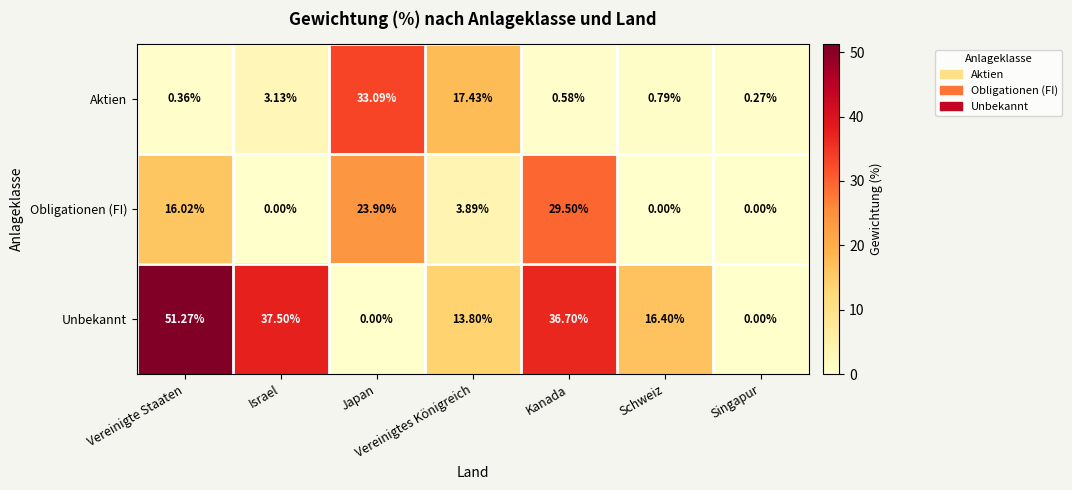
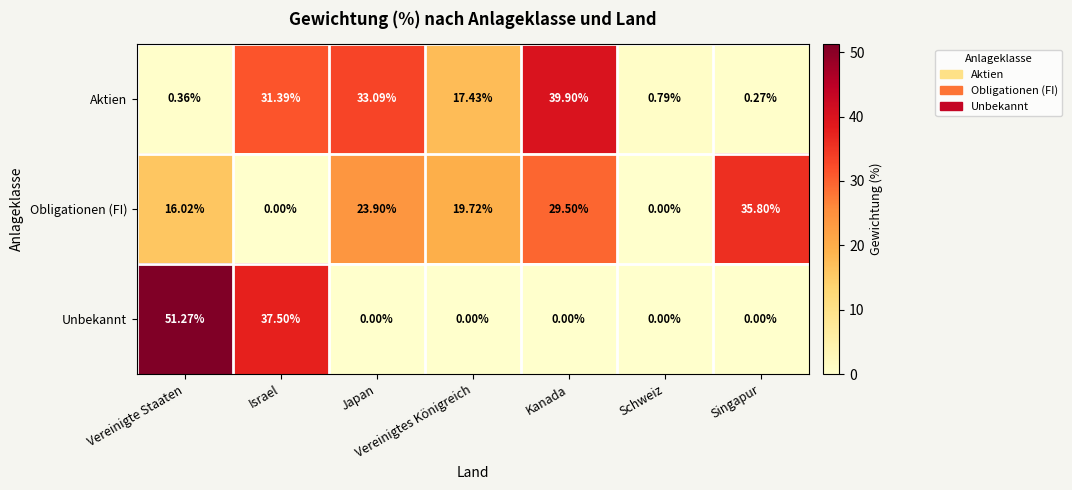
Aktien, Israel: 3.13% -> 31.39%
Aktien, Kanada: 0.58% -> 39.90%
Obligationen (FI), Vereinigtes Königreich: 3.89% -> 19.72%
Obligationen (FI), Singapur: 0.00% -> 35.80%
Unbekannt, Vereinigtes Königreich: 13.80% -> 0.00%
Unbekannt, Kanada: 36.70% -> 0.00%
Unbekannt, Schweiz: 16.40% -> 0.00%
